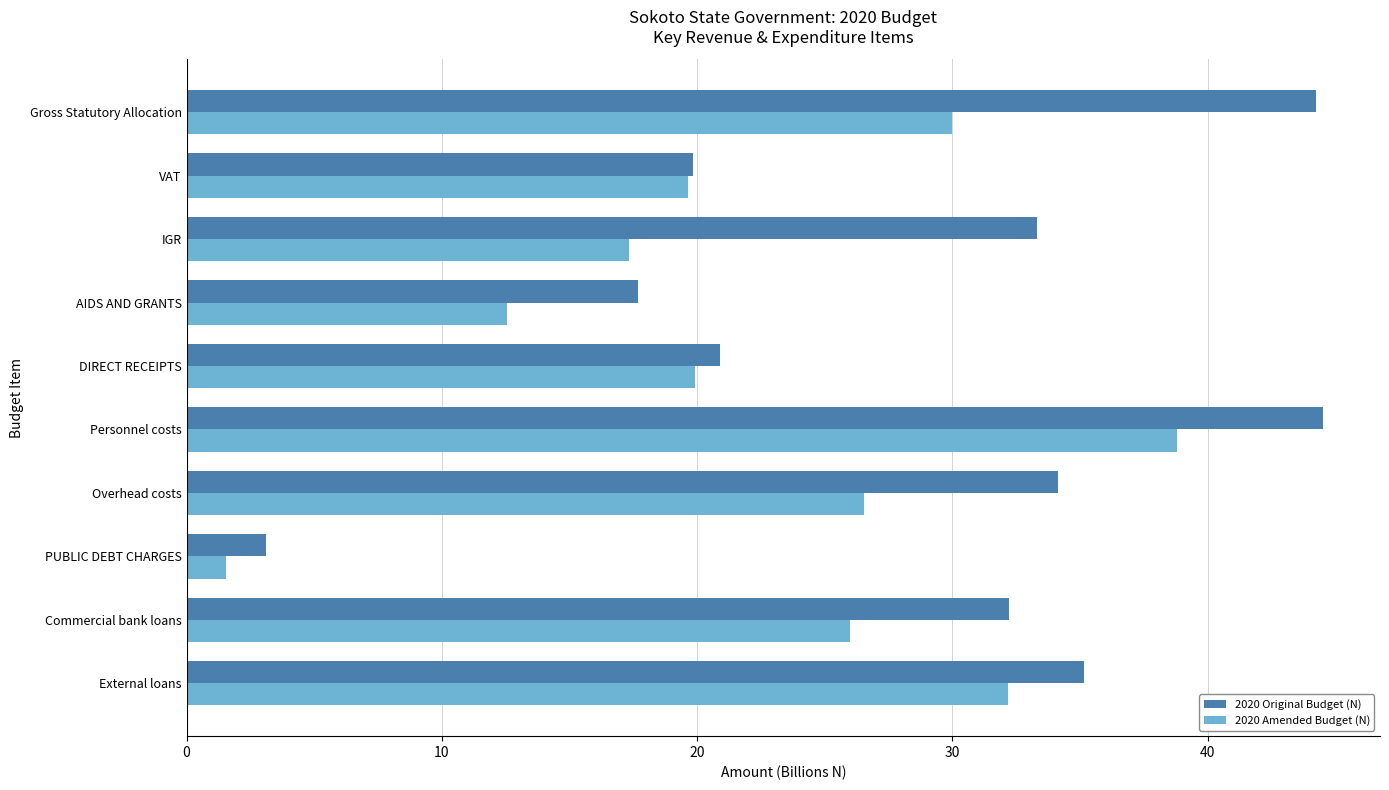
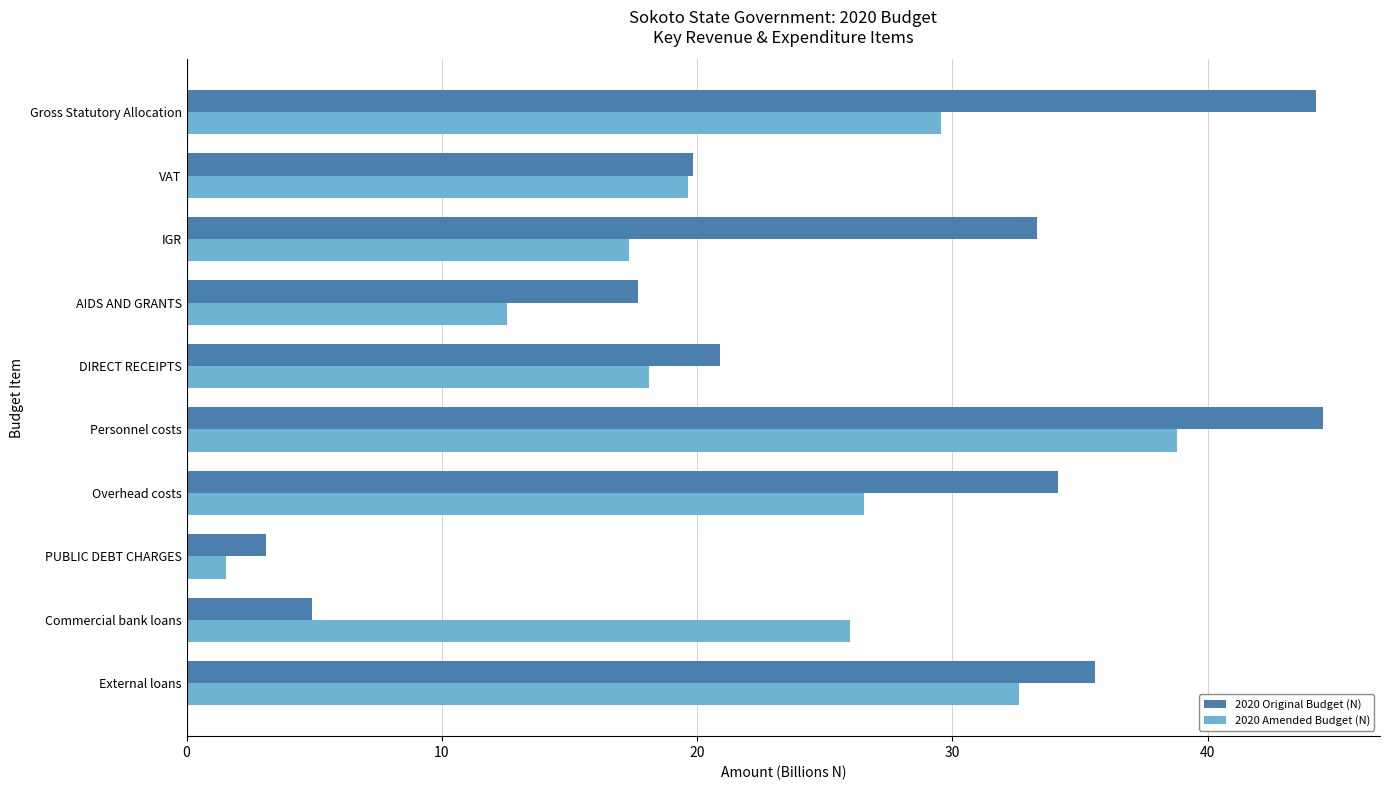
2020 Amended Budget (N), Gross Statutory Allocation: 30.0 -> 29.6
2020 Amended Budget (N), DIRECT RECEIPTS: 19.9 -> 18.1
2020 Original Budget (N), Commercial bank loans: 32.2 -> 4.9
2020 Original Budget (N), External loans: 35.2 -> 35.6
2020 Amended Budget (N), External loans: 32.2 -> 32.6
